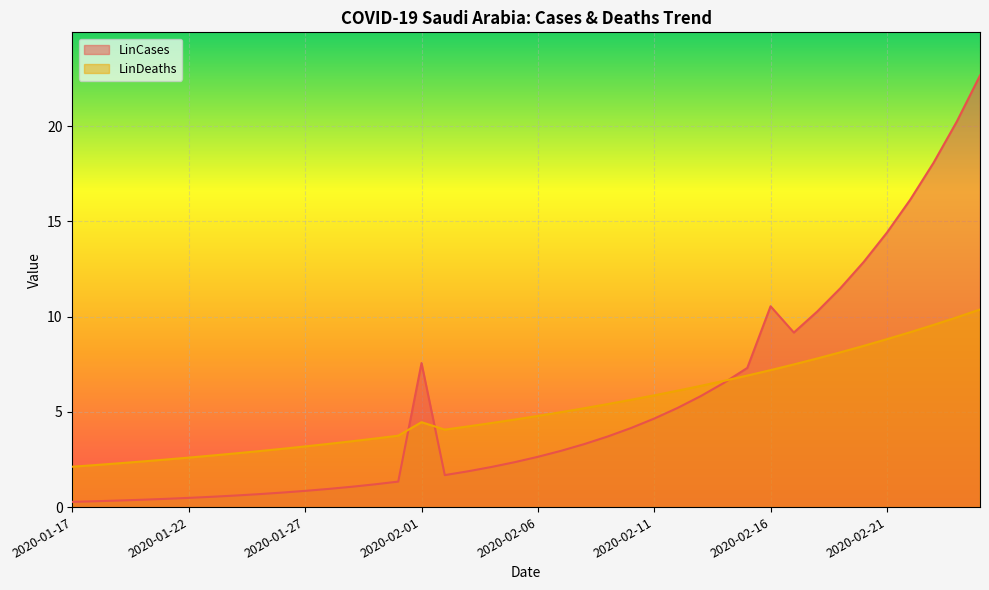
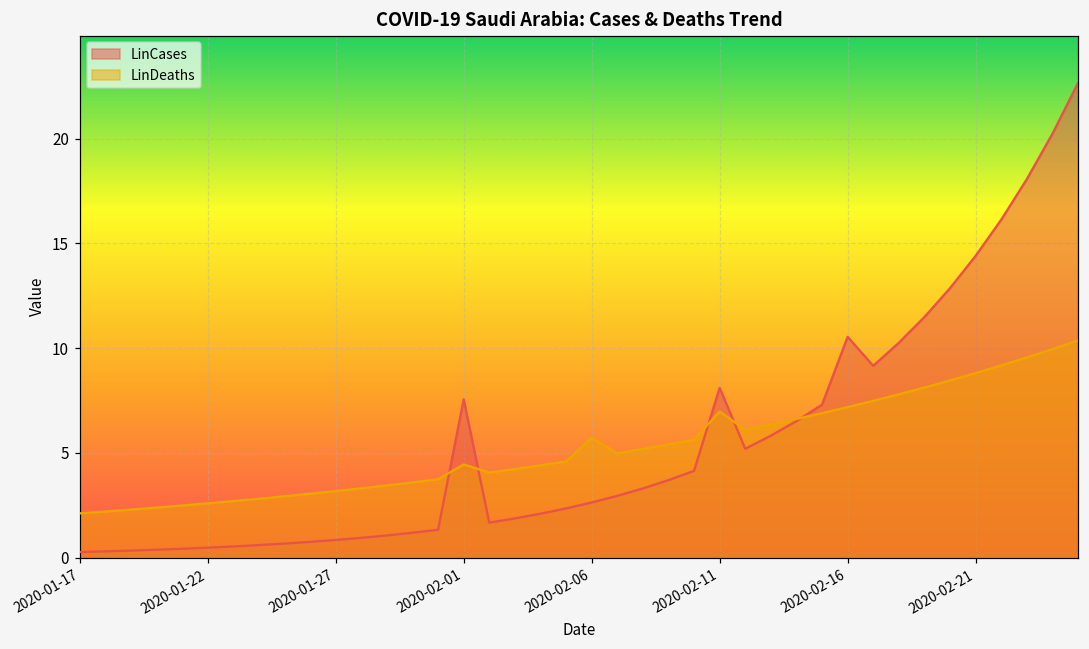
LinDeaths, 2020-02-06: 4.8 -> 5.7
LinCases, 2020-02-11: 4.6 -> 8.1
LinDeaths, 2020-02-11: 5.9 -> 7.0
